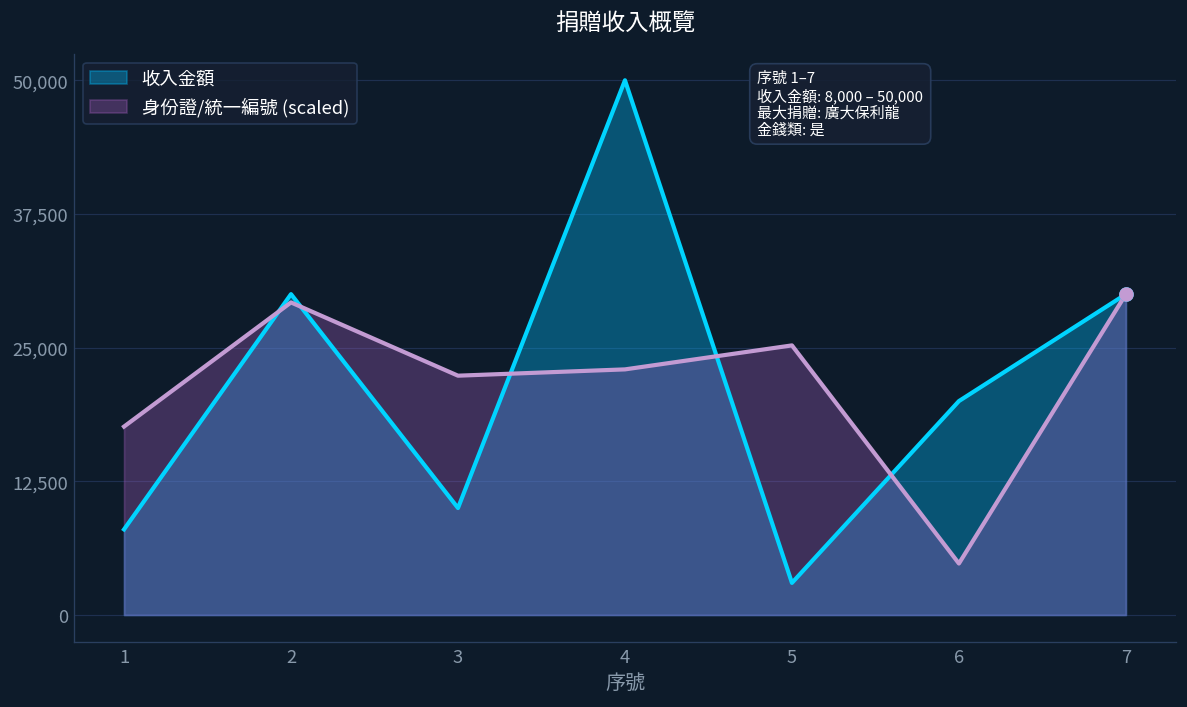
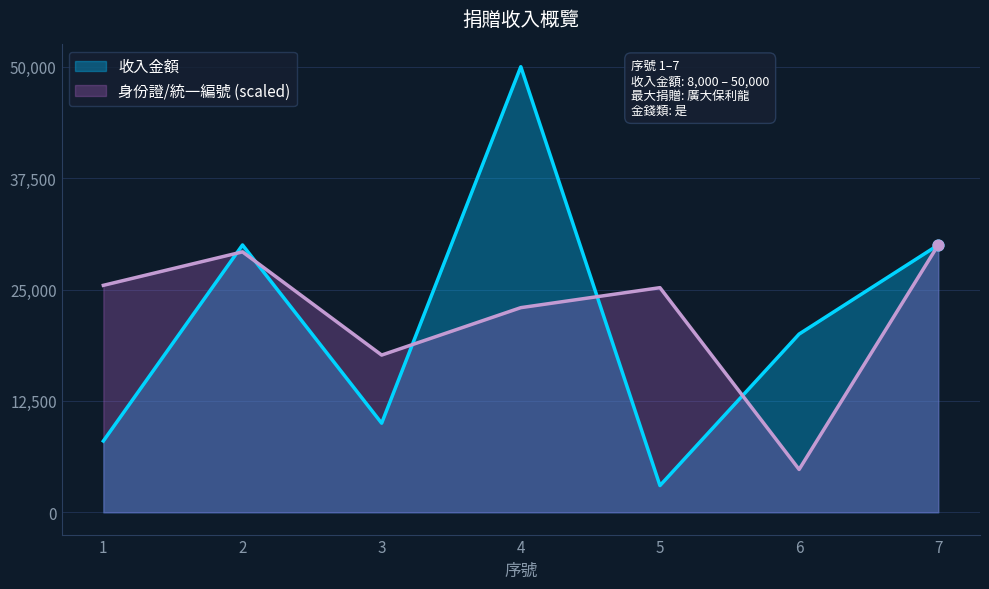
身份證/統一編號 (scaled), 1: 18,000 -> 25,000
身份證/統一編號 (scaled), 3: 22,000 -> 18,000
